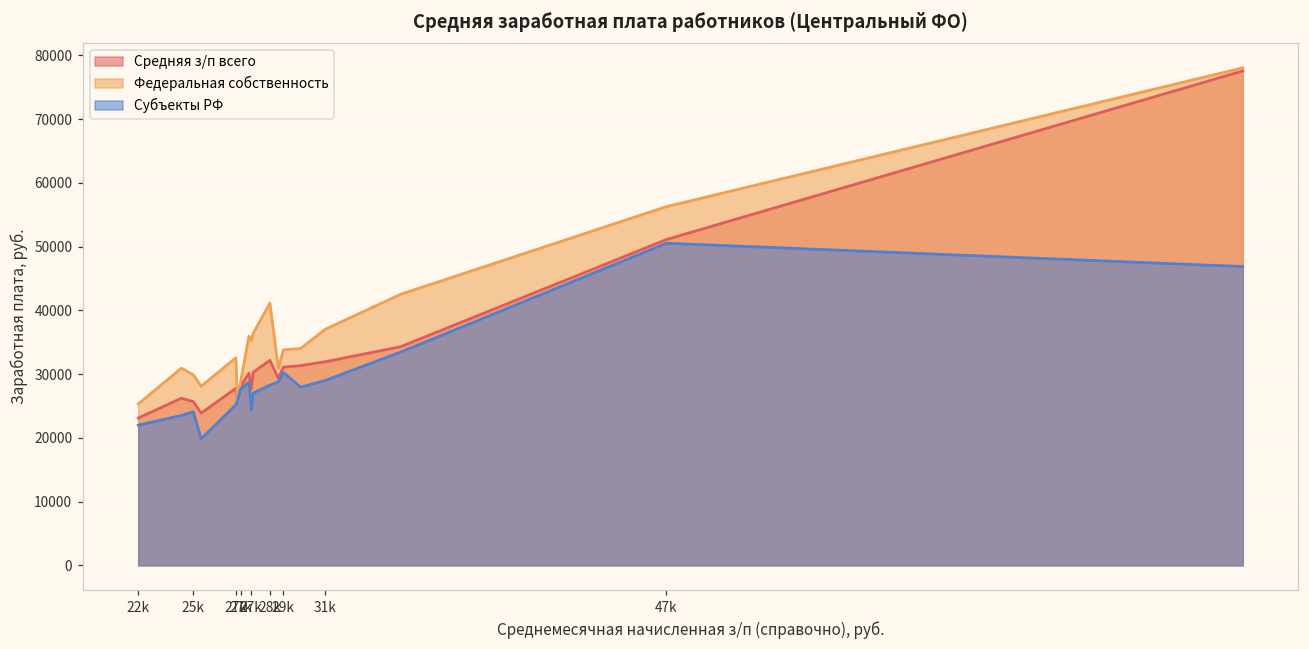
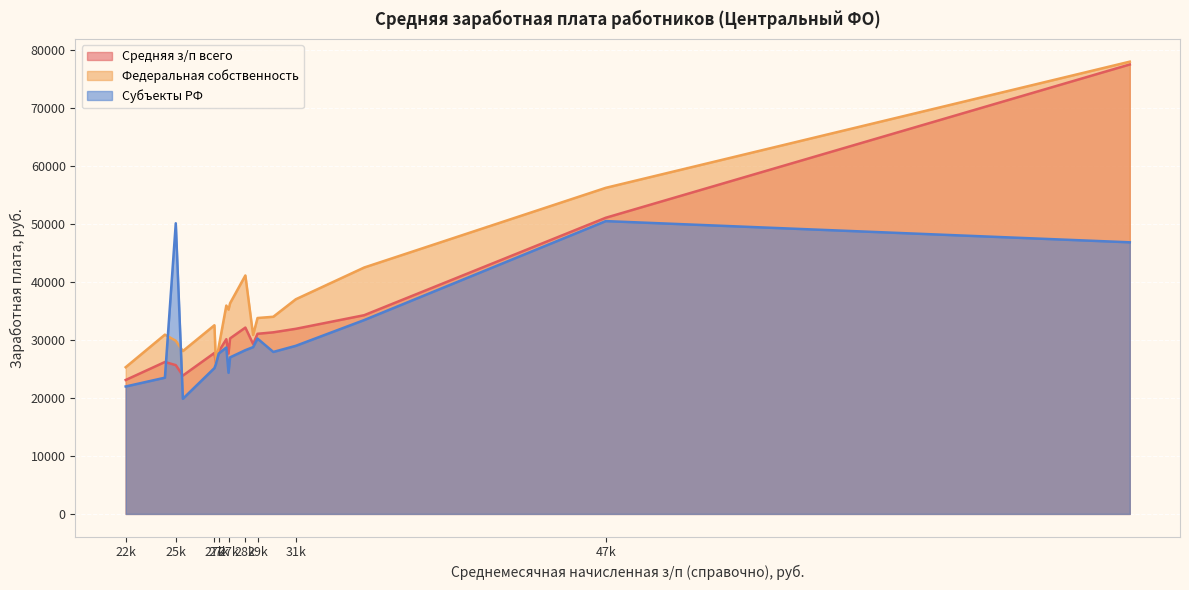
Субъекты РФ, 25k: 24000 -> 50000
